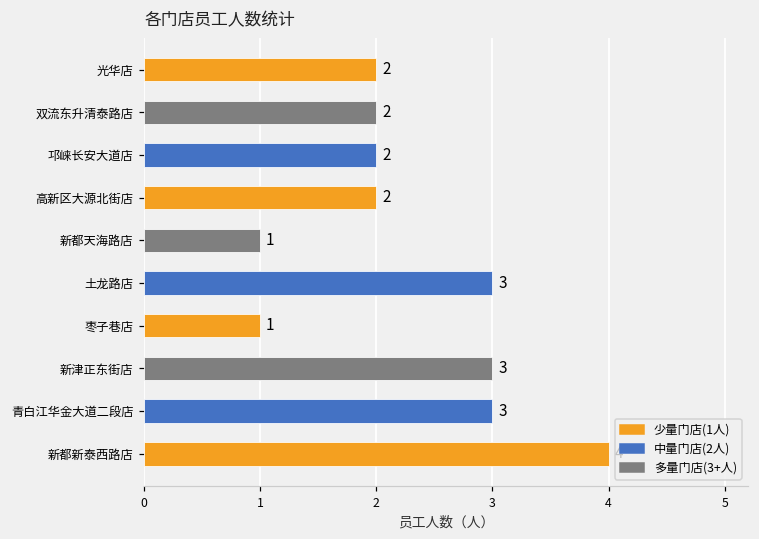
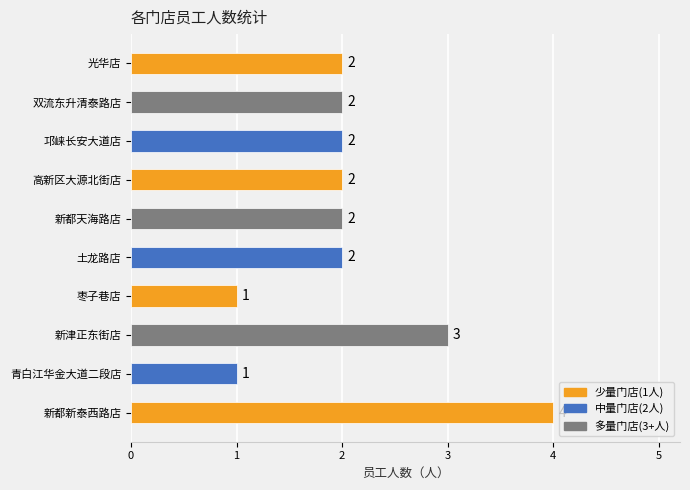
新都天海路店: 1 -> 2
土龙路店: 3 -> 2
青白江华金大道二段店: 3 -> 1
